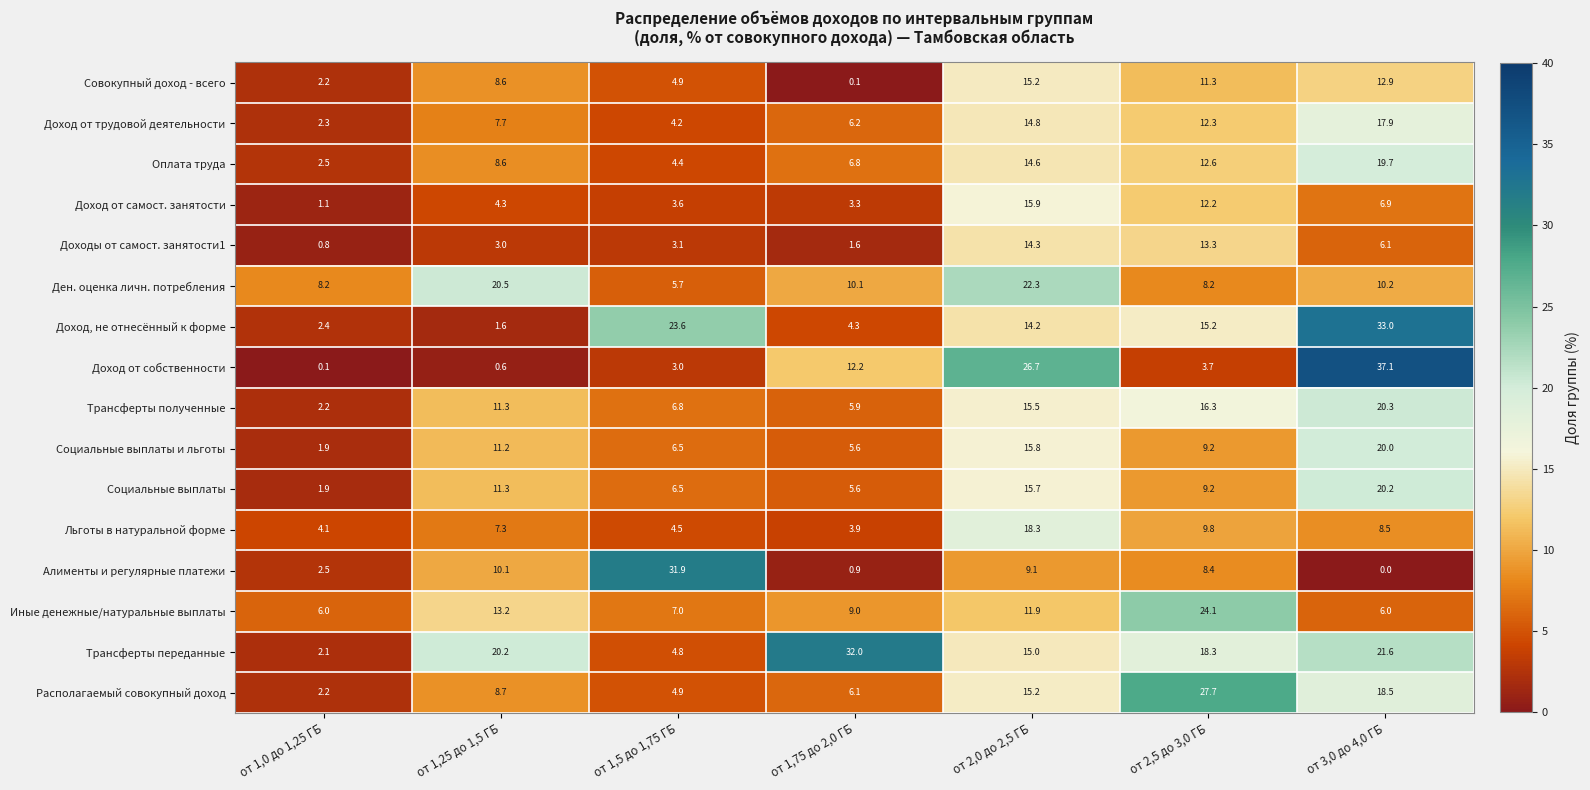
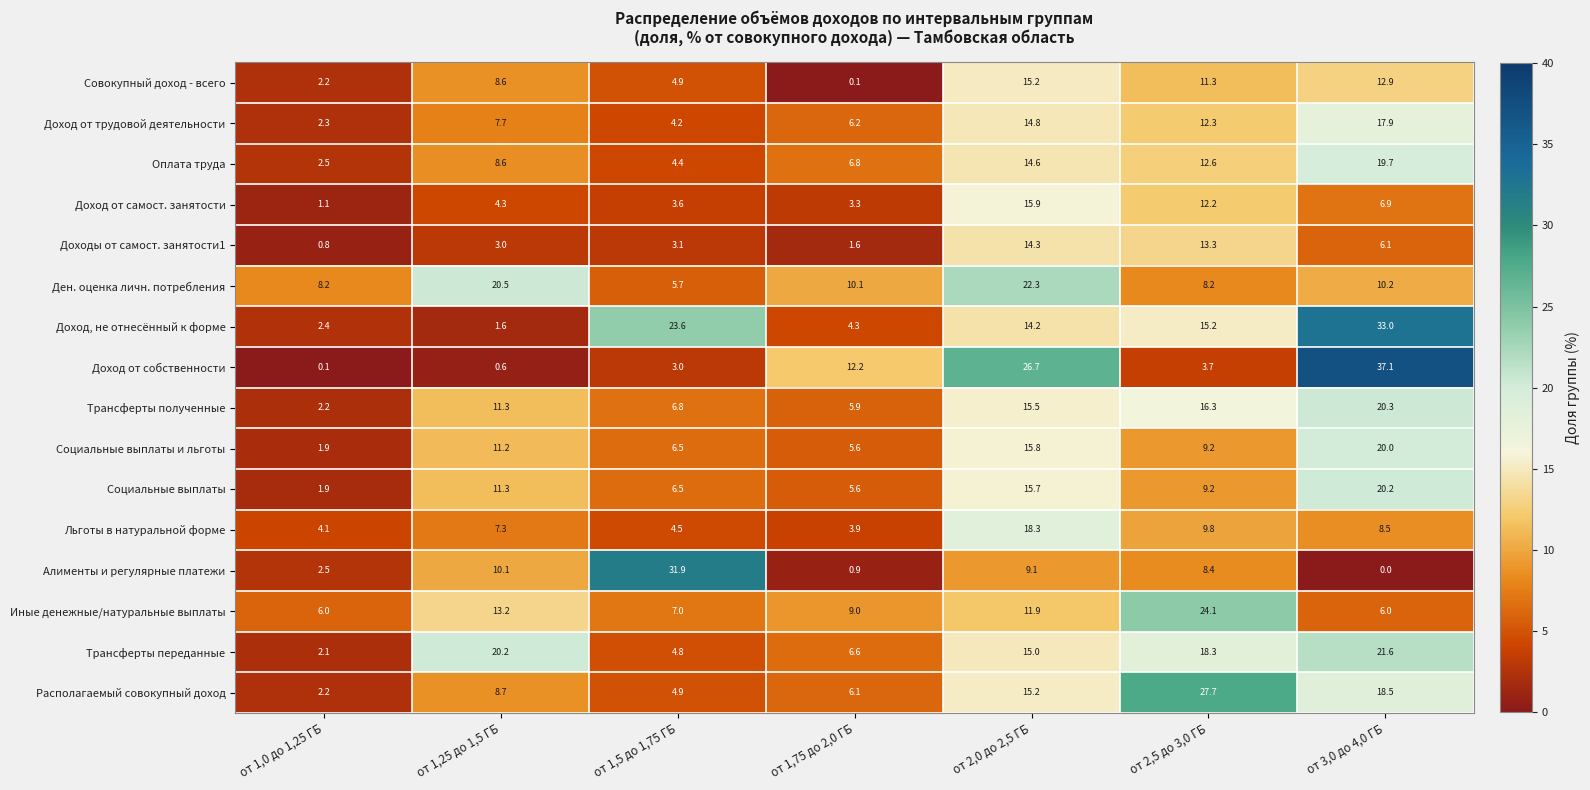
Трансферты переданные, от 1,75 до 2,0 ГБ: 32.0 -> 6.6
